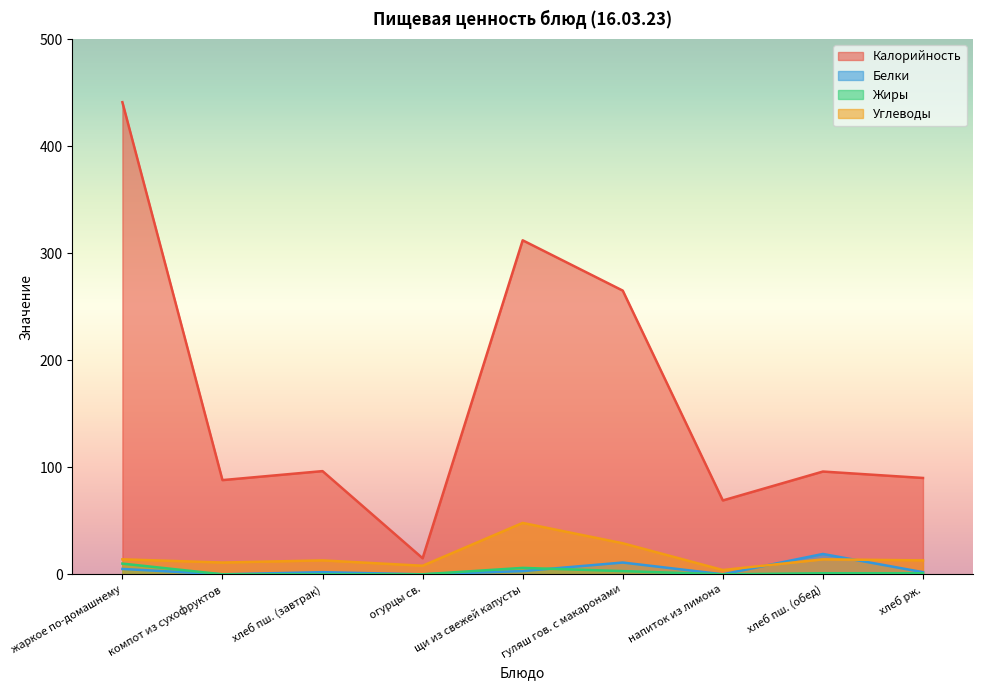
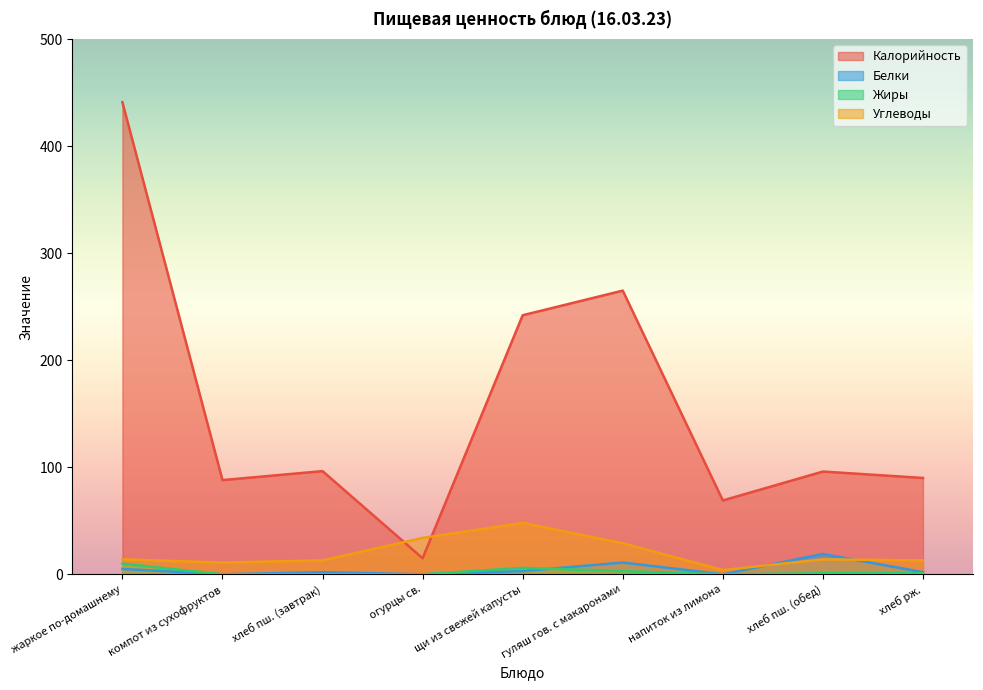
Углеводы, огурцы св.: 8 -> 34
Калорийность, щи из свежей капусты: 312 -> 242
